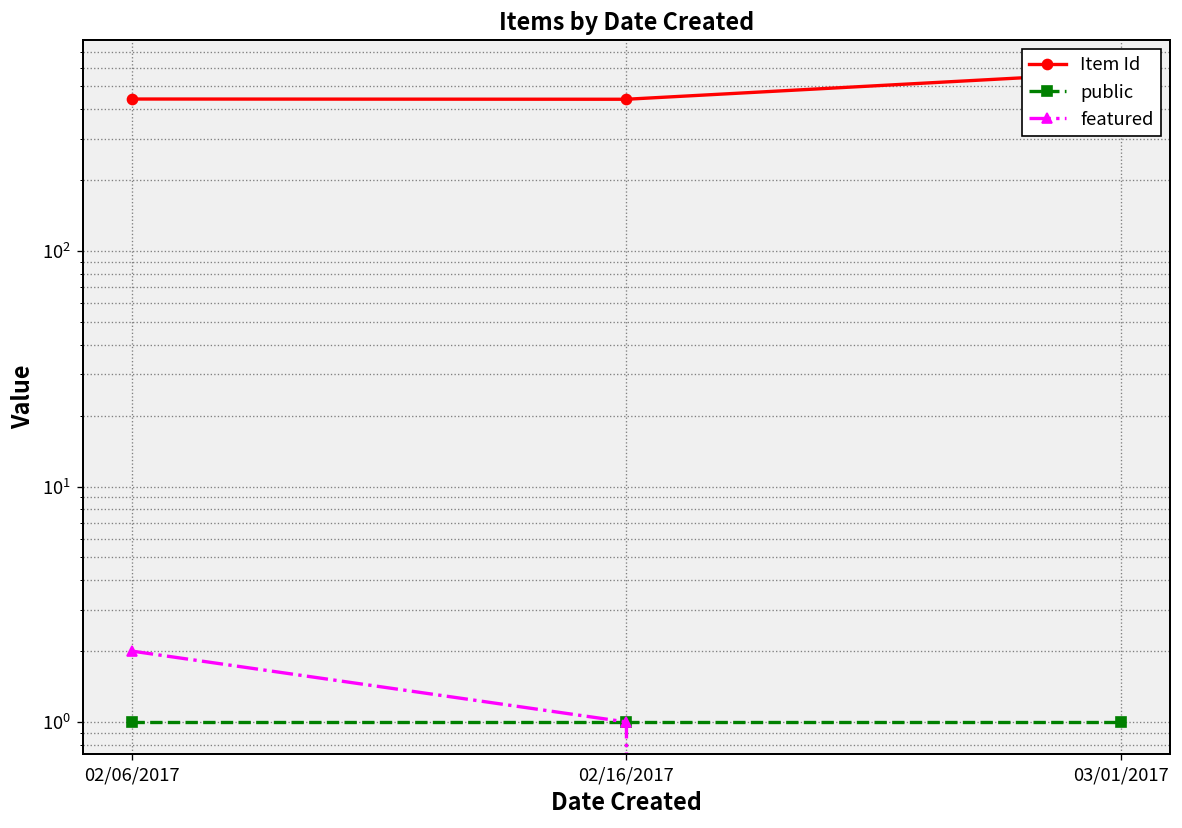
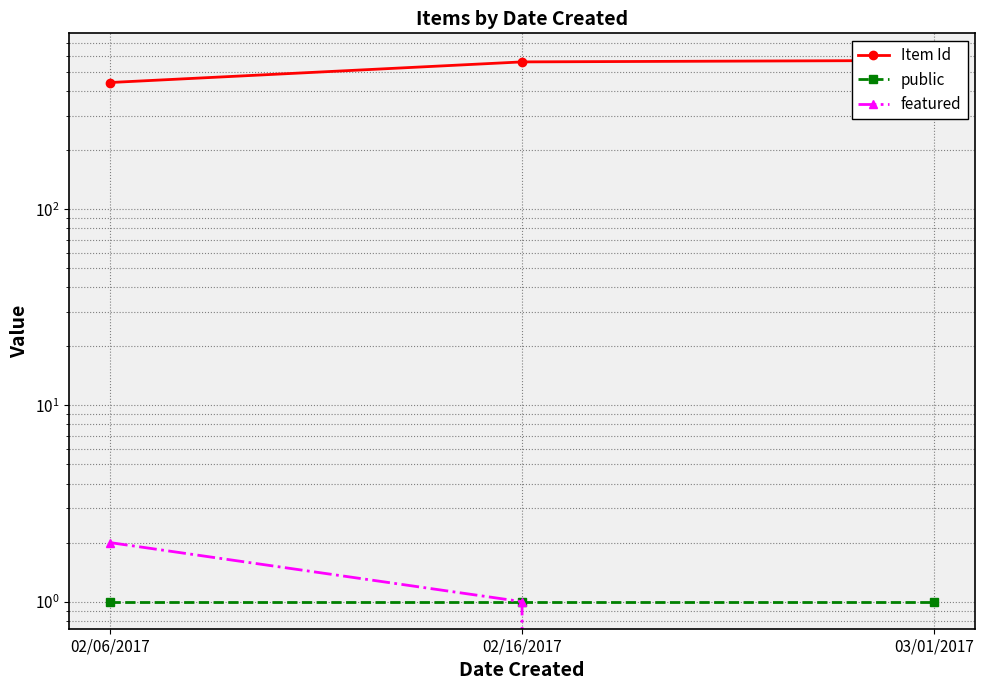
Item Id, 02/16/2017: 440 -> 560
